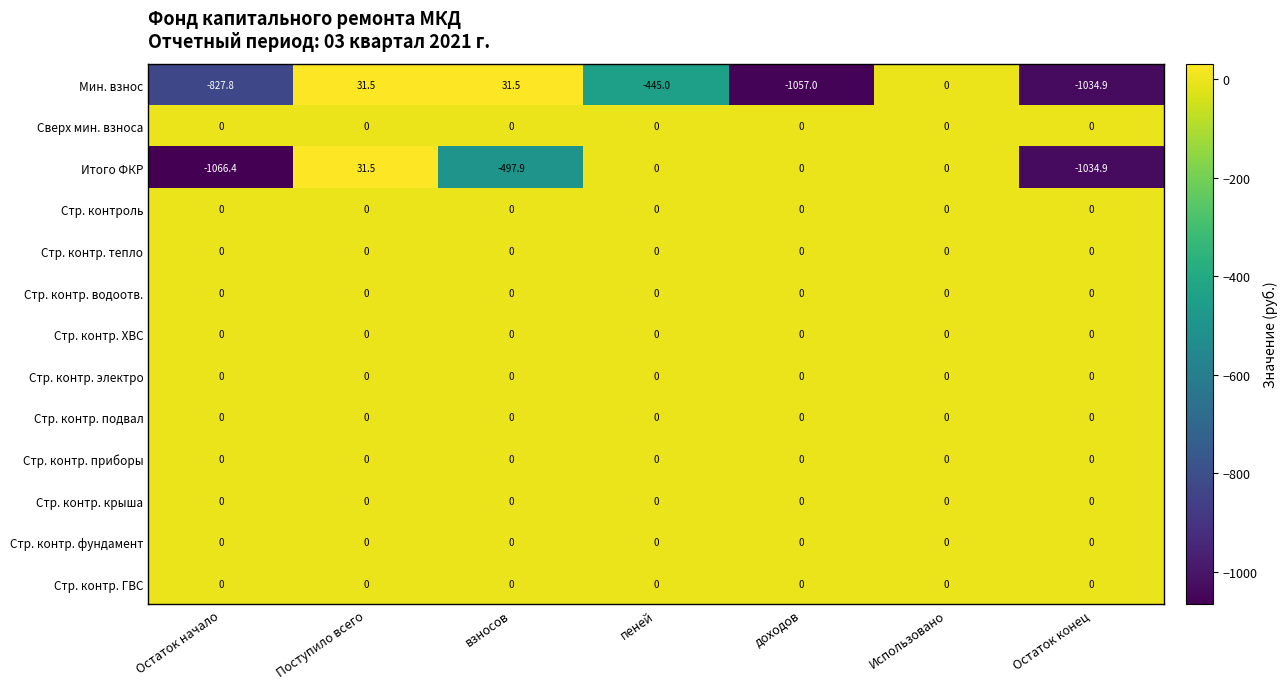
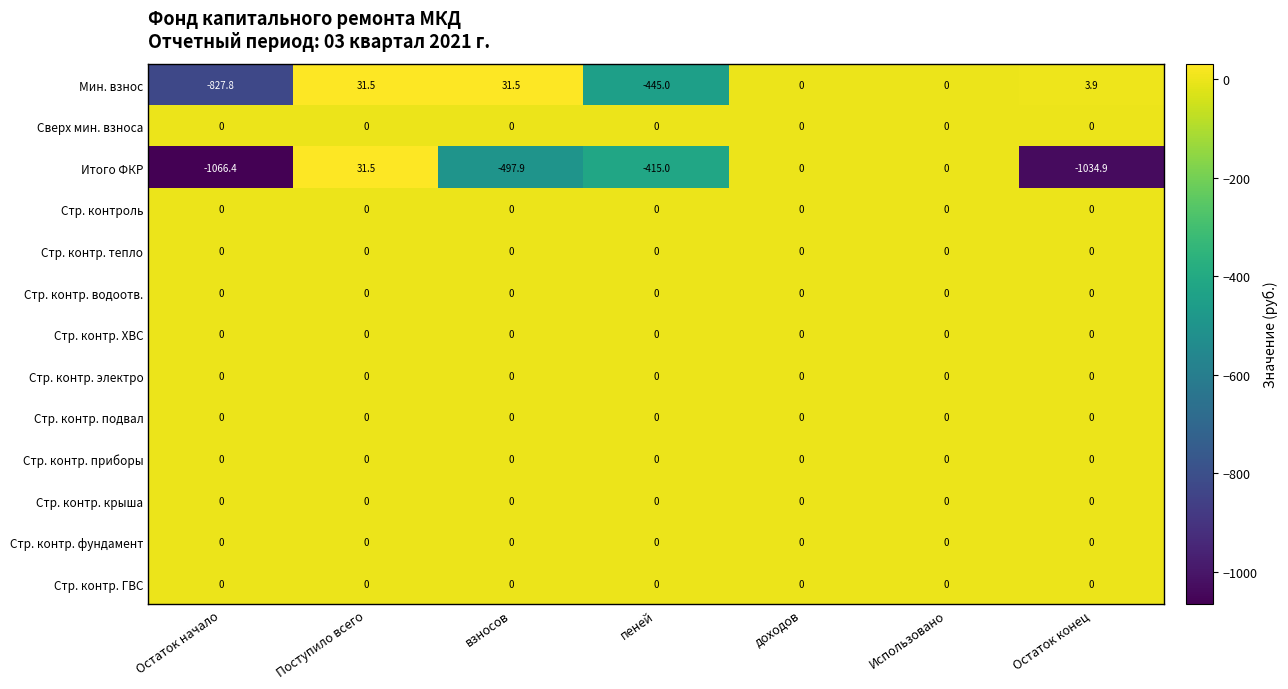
Мин. взнос, доходов: -1057.0 -> 0
Мин. взнос, Остаток конец: -1034.9 -> 3.9
Итого ФКР, пеней: 0 -> -415.0
